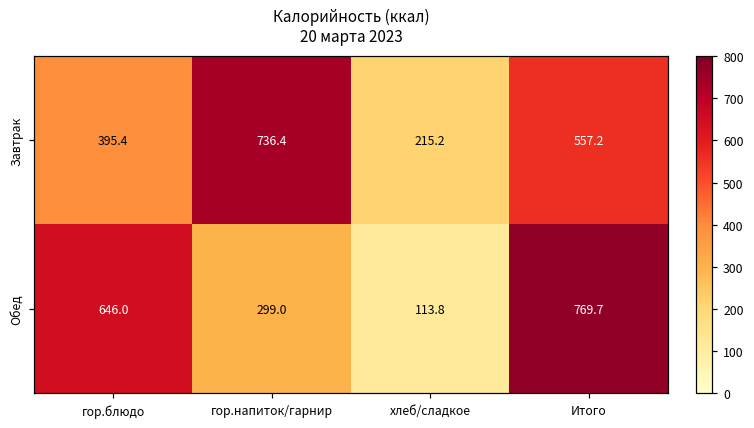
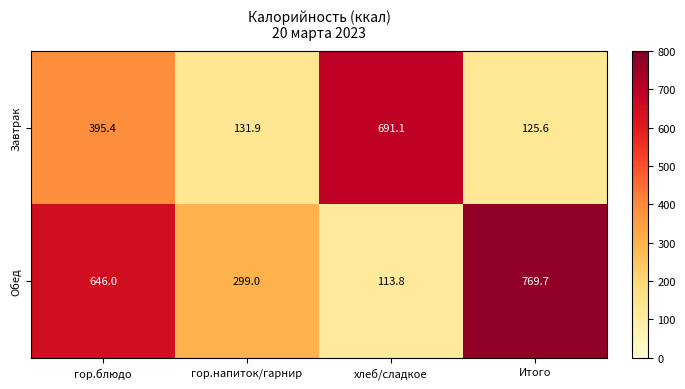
Завтрак, гор.напиток/гарнир: 736.4 -> 131.9
Завтрак, хлеб/сладкое: 215.2 -> 691.1
Завтрак, Итого: 557.2 -> 125.6
